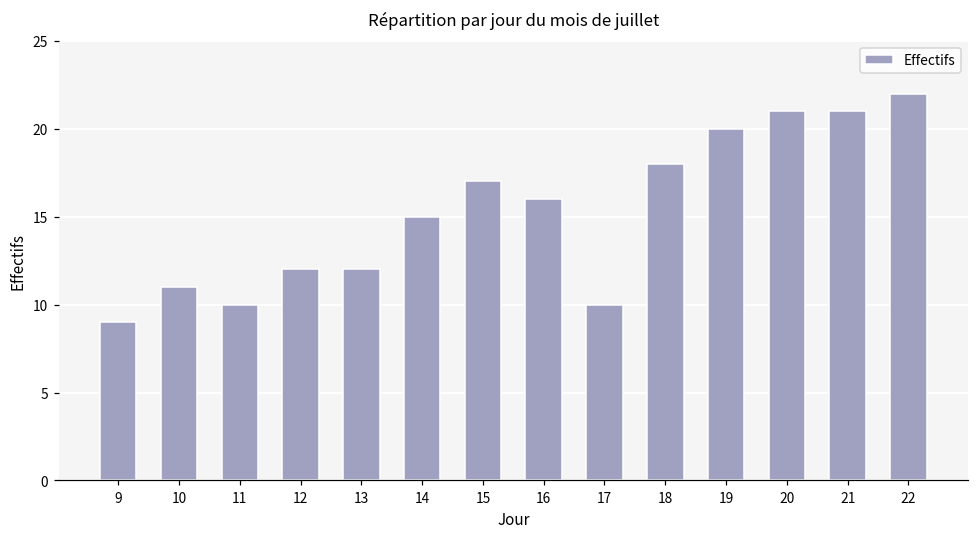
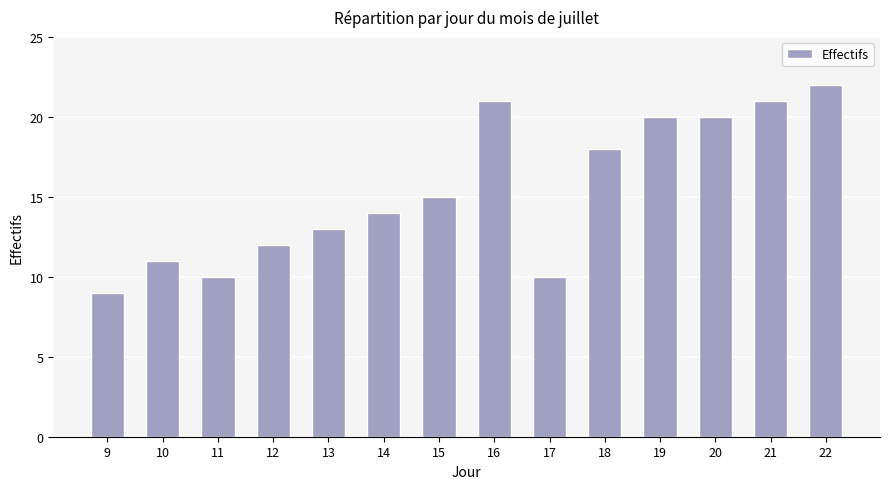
13: 12 -> 13
14: 15 -> 14
15: 17 -> 15
16: 16 -> 21
20: 21 -> 20
